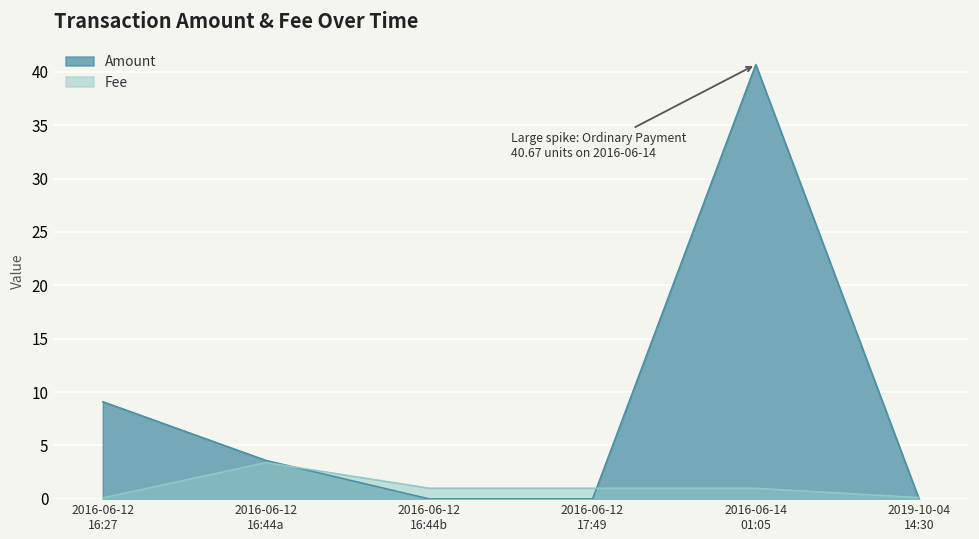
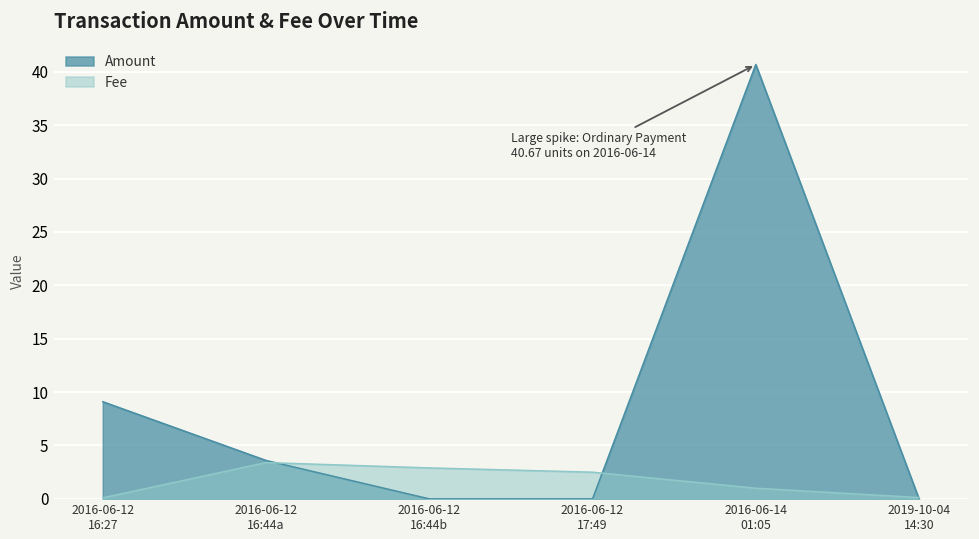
Fee, 2016-06-12 16:44b: 1 -> 3
Fee, 2016-06-12 17:49: 1 -> 3
